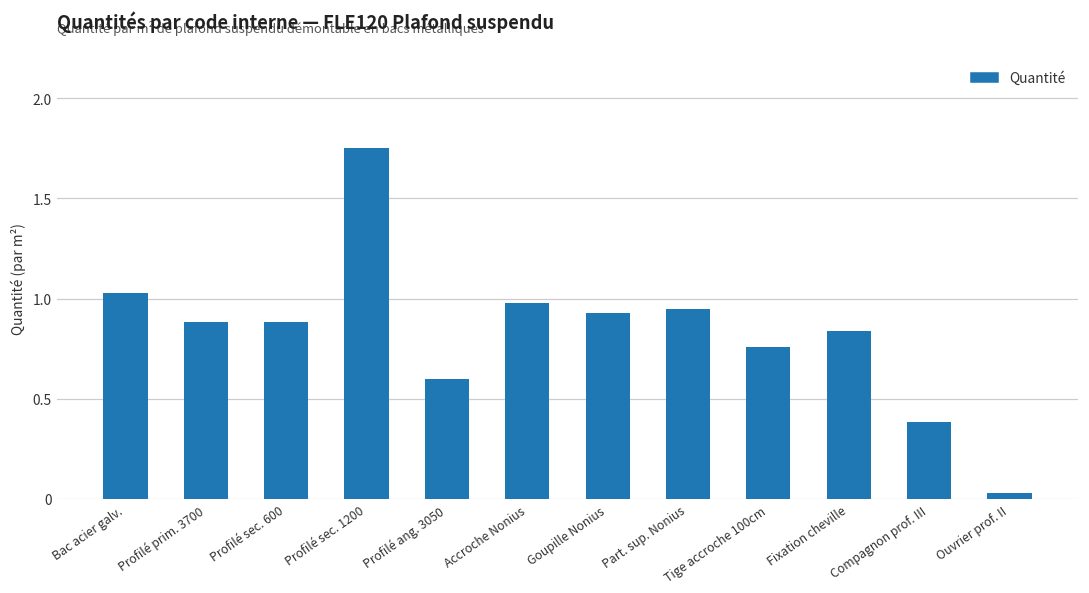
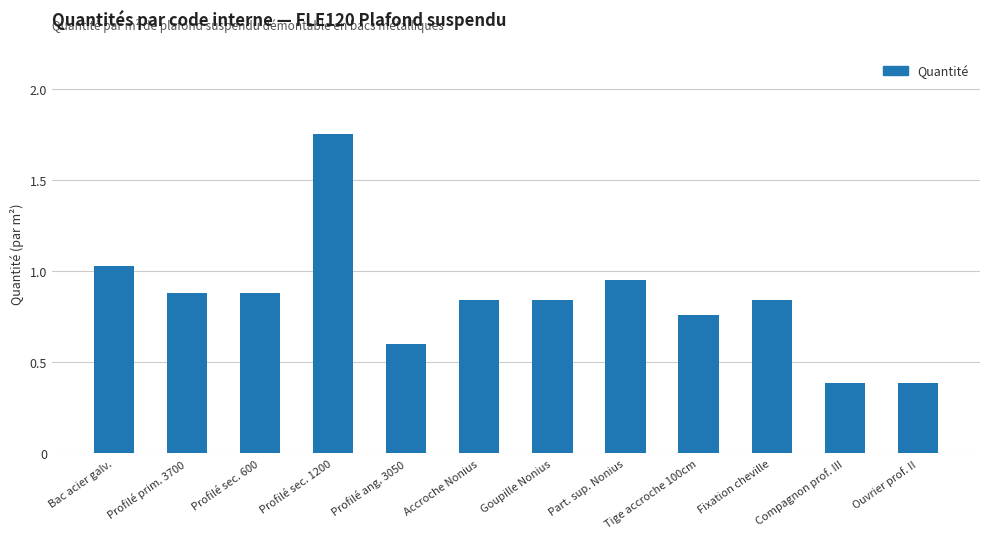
Accroche Nonius: 0.98 -> 0.84
Goupille Nonius: 0.93 -> 0.84
Ouvrier prof. II: 0.03 -> 0.39
